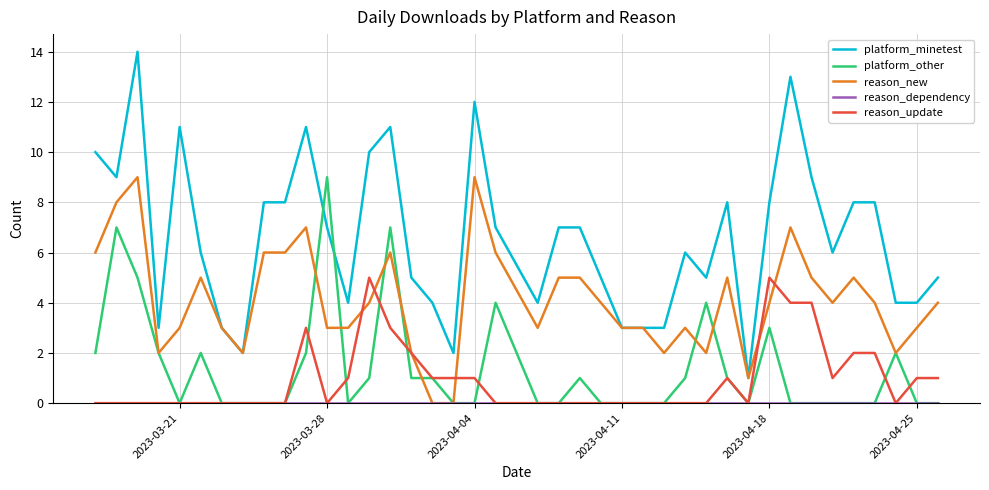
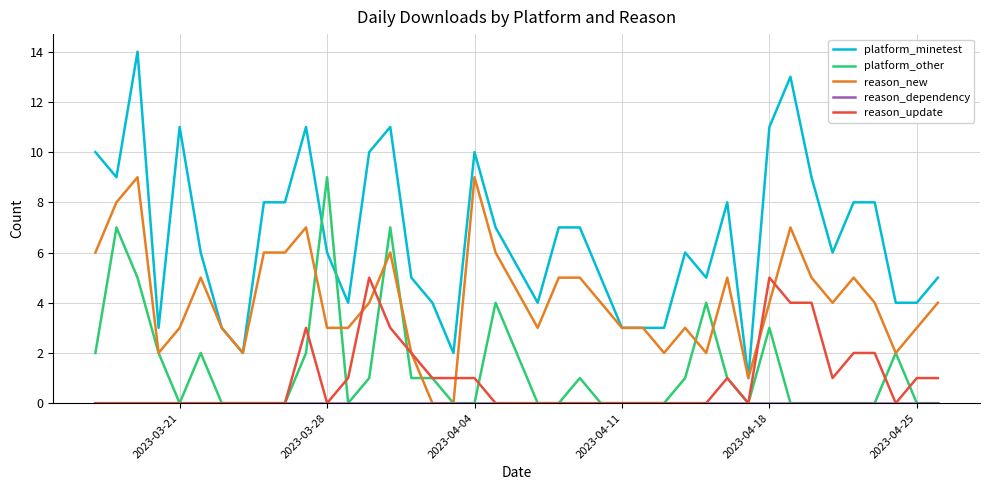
platform_minetest, 2023-03-28: 7 -> 6
platform_minetest, 2023-04-04: 12 -> 10
platform_minetest, 2023-04-18: 8 -> 11
